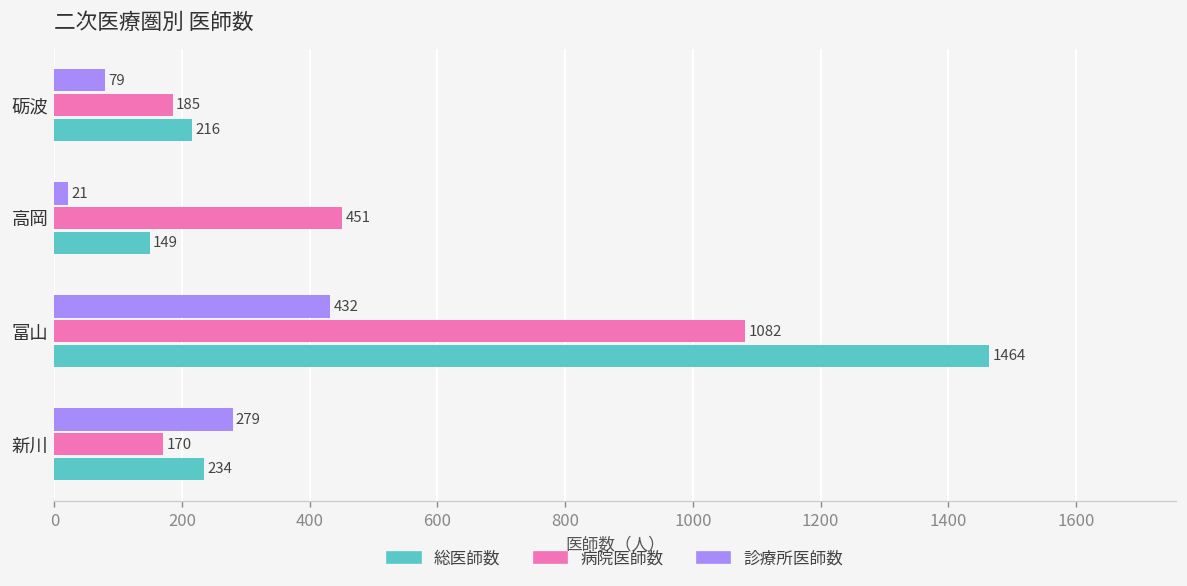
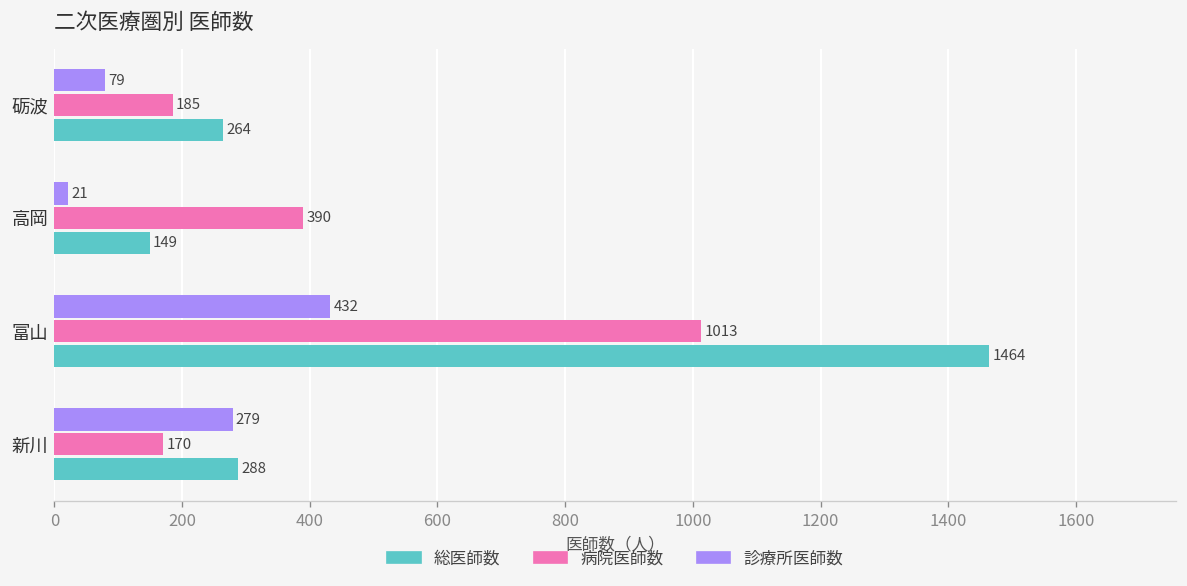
総医師数, 砺波: 216 -> 264
病院医師数, 高岡: 451 -> 390
病院医師数, 富山: 1082 -> 1013
総医師数, 新川: 234 -> 288
